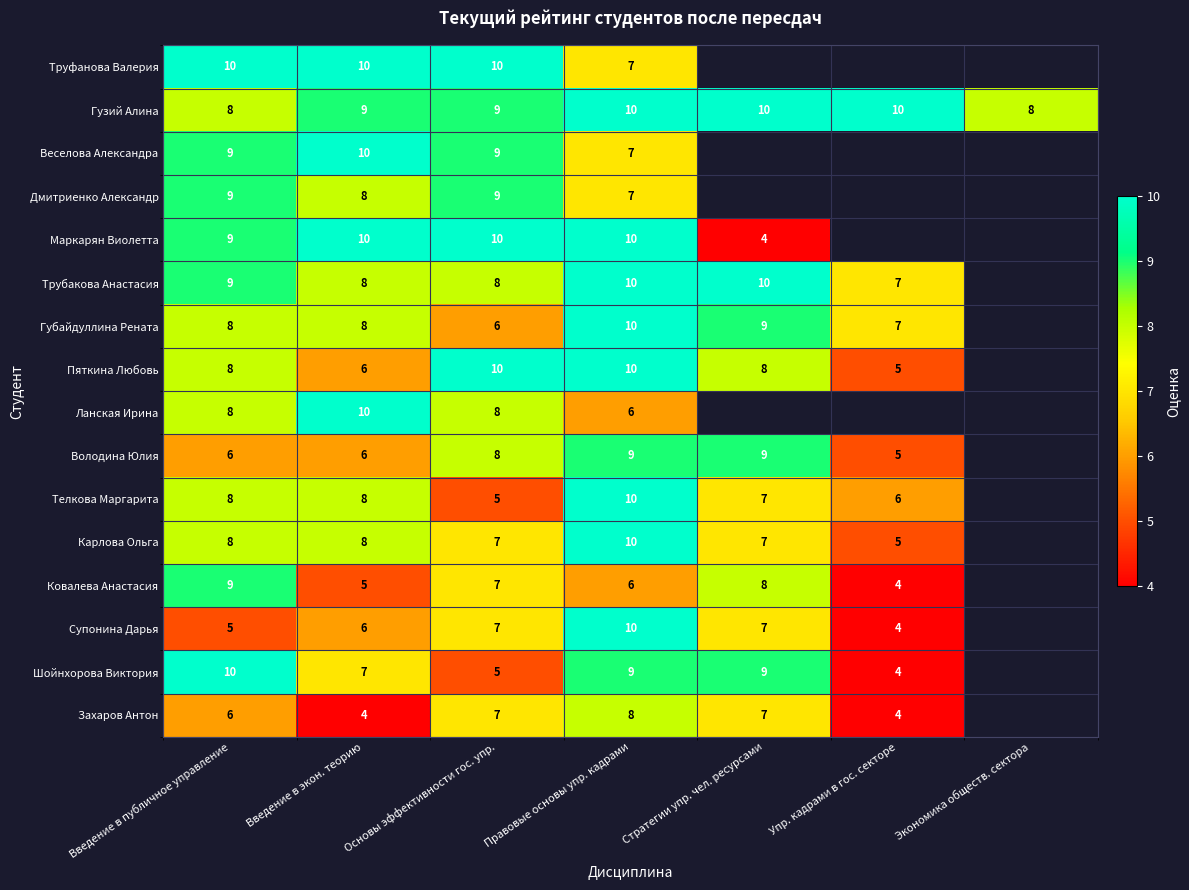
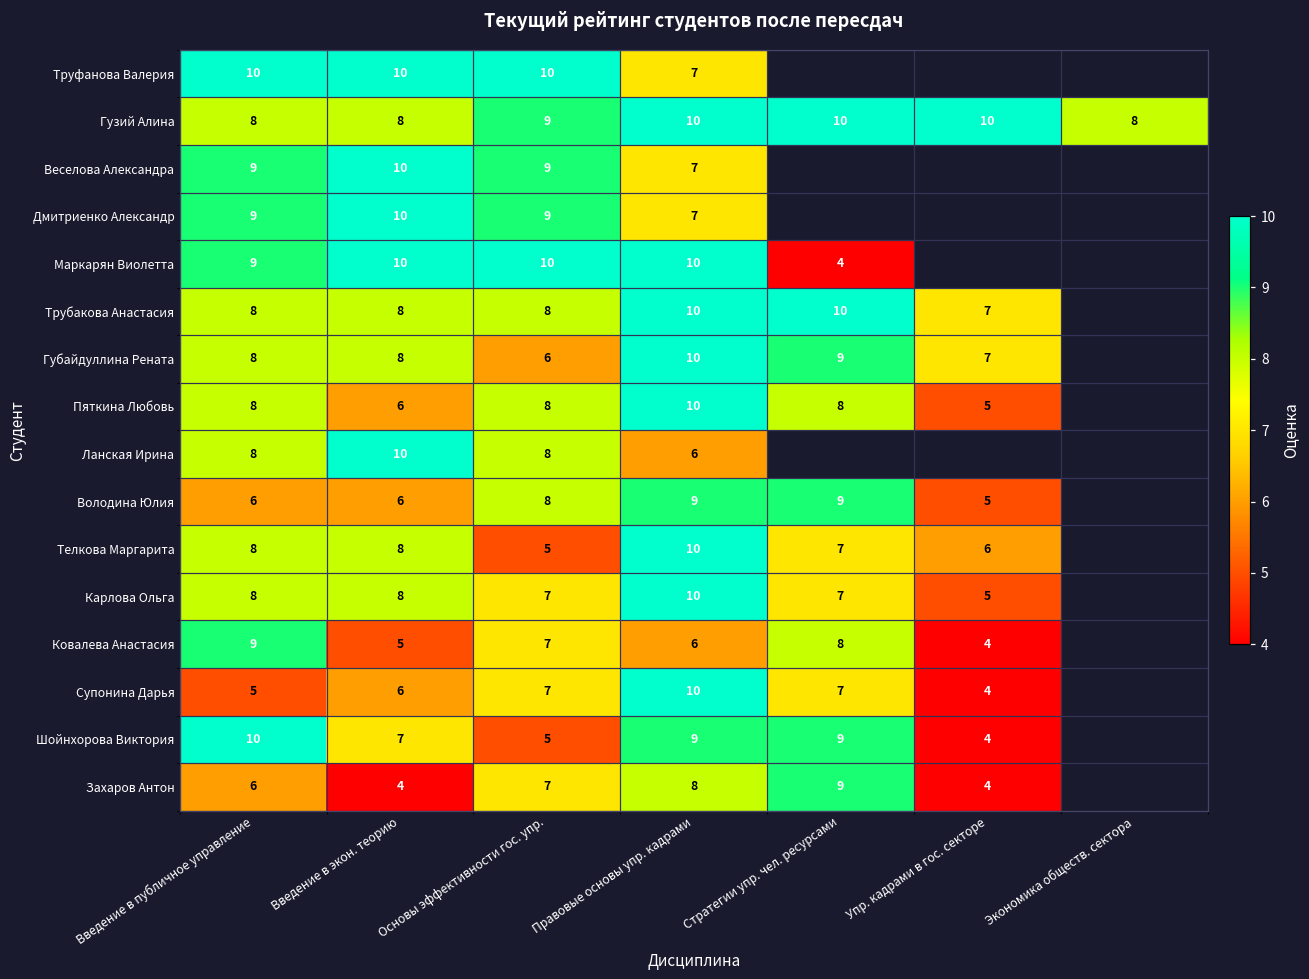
Гузий Алина, Введение в экон. теорию: 9 -> 8
Дмитриенко Александр, Введение в экон. теорию: 8 -> 10
Трубакова Анастасия, Введение в публичное управление: 9 -> 8
Пяткина Любовь, Основы эффективности гос. упр.: 10 -> 8
Захаров Антон, Стратегии упр. чел. ресурсами: 7 -> 9
